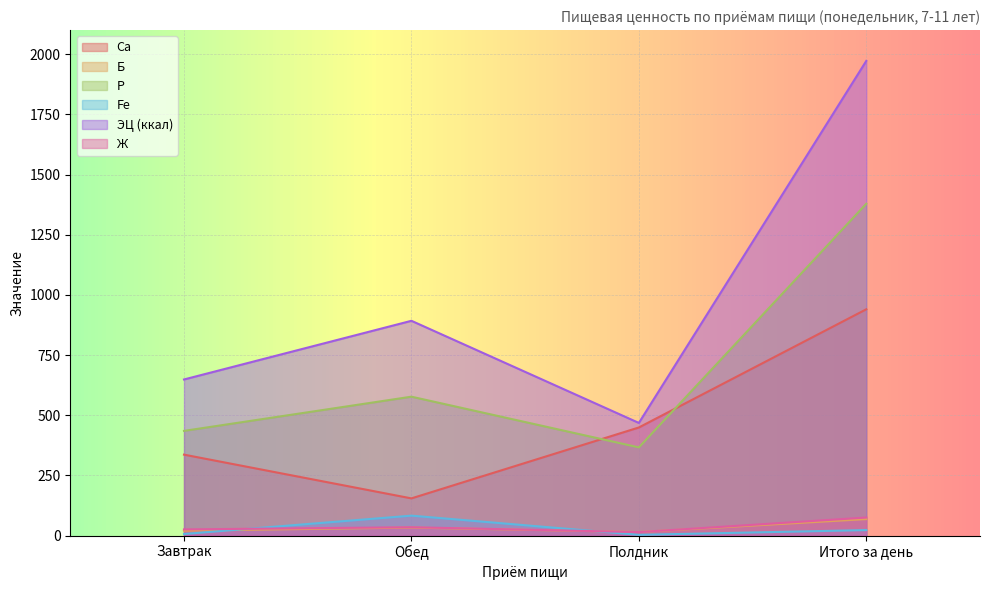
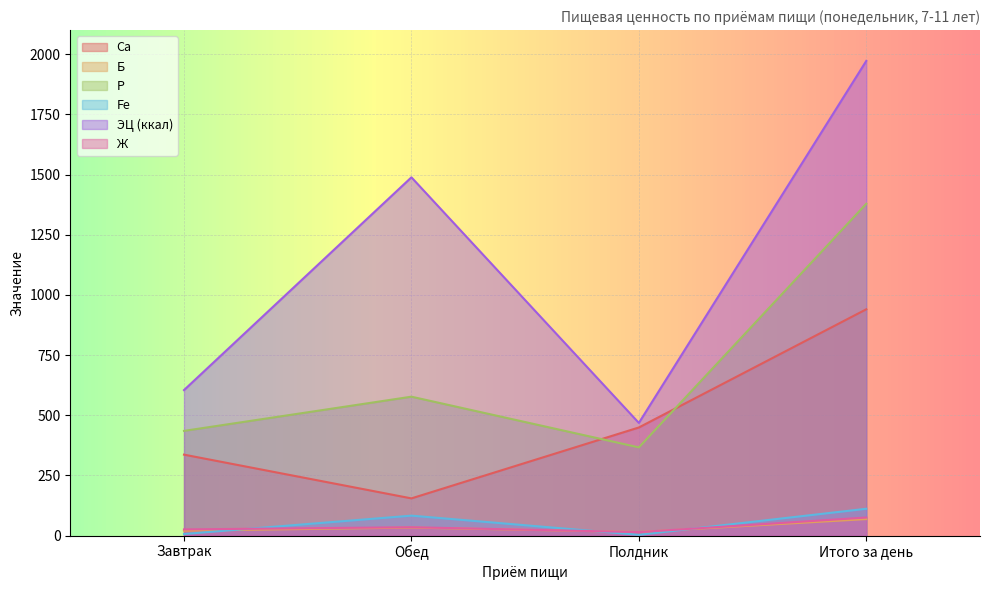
ЭЦ (ккал), Завтрак: 650 -> 600
ЭЦ (ккал), Обед: 890 -> 1490
Fe, Итого за день: 20 -> 110
